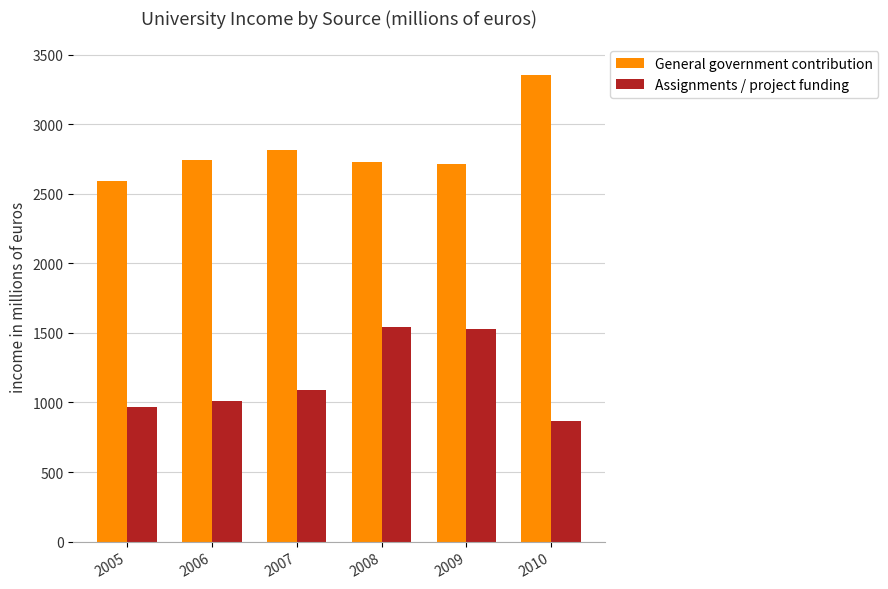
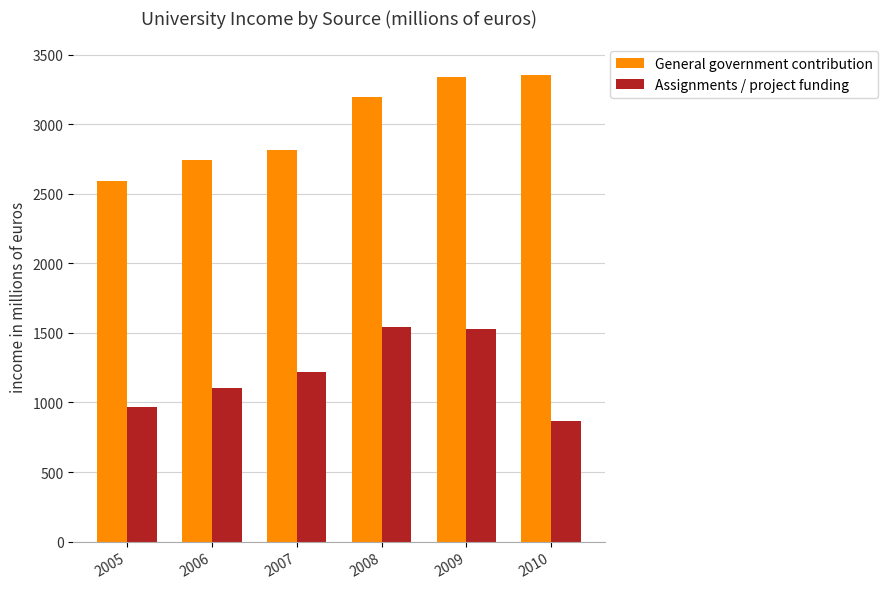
Assignments / project funding, 2006: 1010 -> 1110
Assignments / project funding, 2007: 1090 -> 1220
General government contribution, 2008: 2730 -> 3200
General government contribution, 2009: 2710 -> 3340
